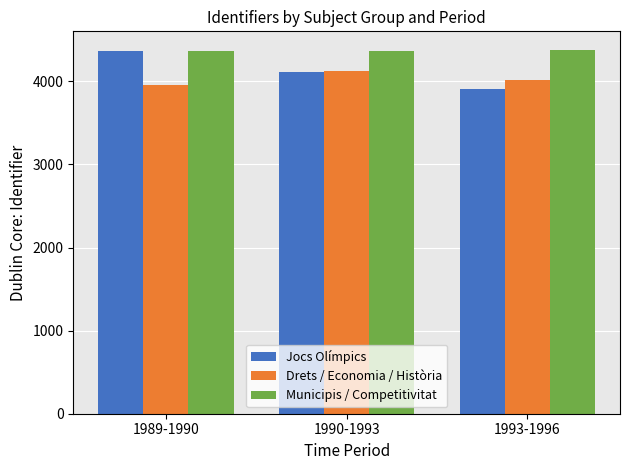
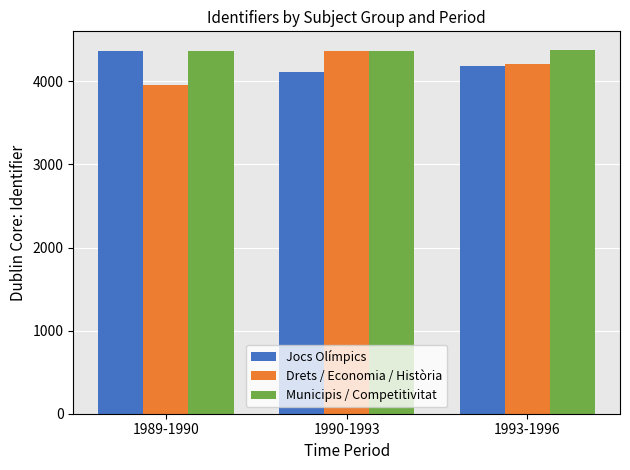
Drets / Economia / Història, 1990-1993: 4100 -> 4400
Jocs Olímpics, 1993-1996: 3900 -> 4200
Drets / Economia / Història, 1993-1996: 4000 -> 4200
